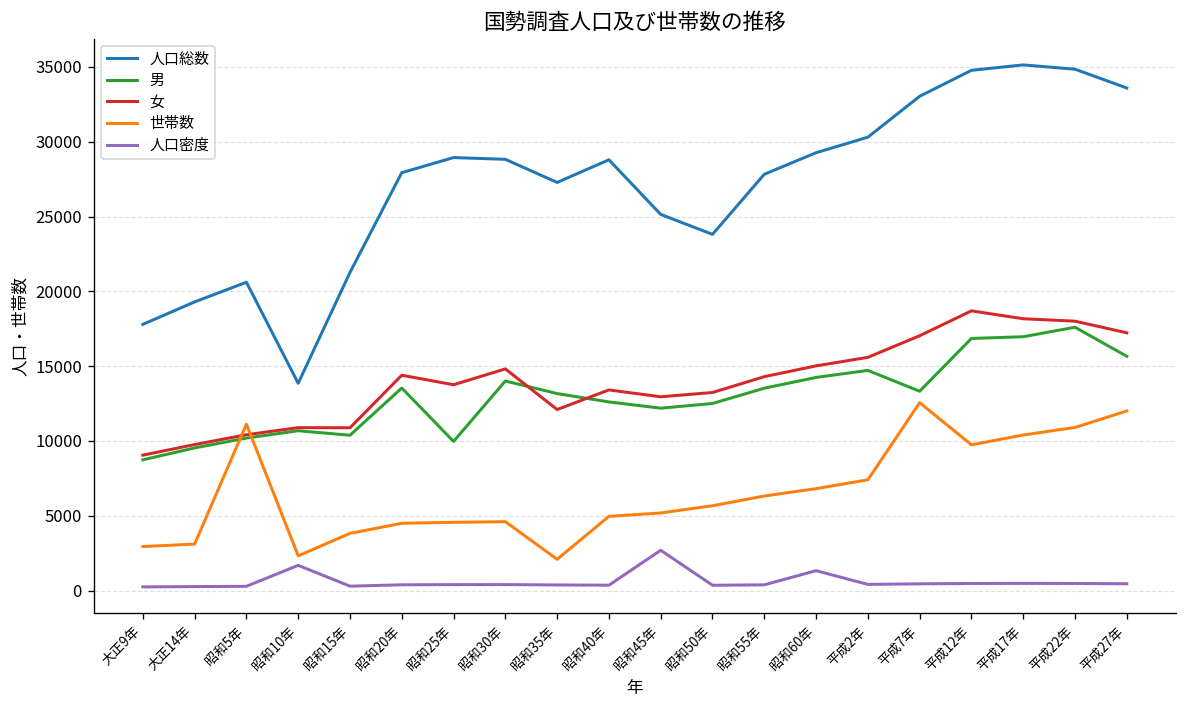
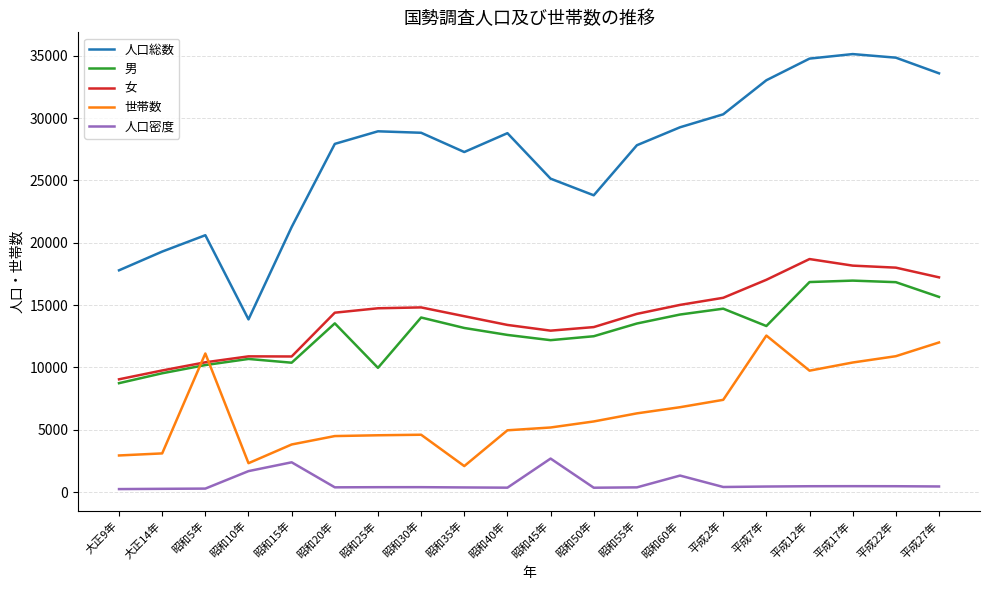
人口密度, 昭和15年: 300 -> 2400
女, 昭和25年: 13800 -> 14700
女, 昭和35年: 12100 -> 14100
男, 平成22年: 17600 -> 16800
